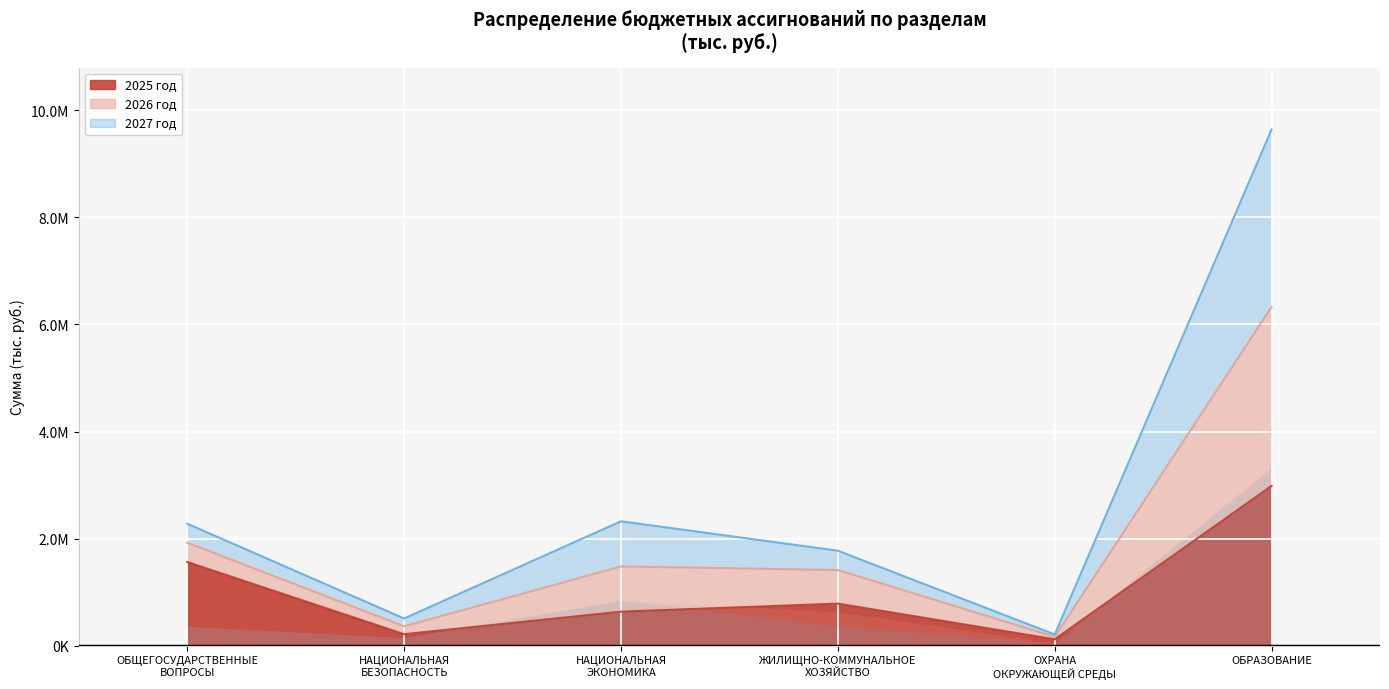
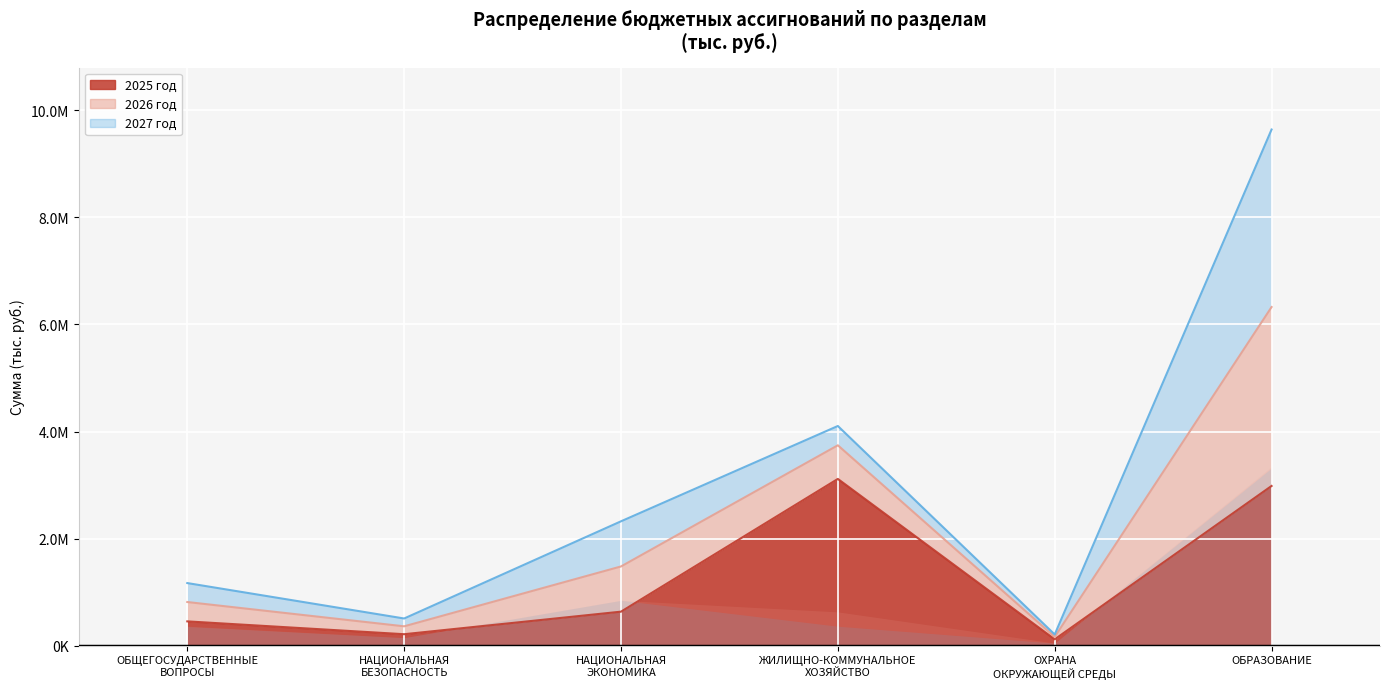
2025 год, ОБЩЕГОСУДАРСТВЕННЫЕ ВОПРОСЫ: 1600000 -> 500000
2025 год, ЖИЛИЩНО-КОММУНАЛЬНОЕ ХОЗЯЙСТВО: 800000 -> 3100000
